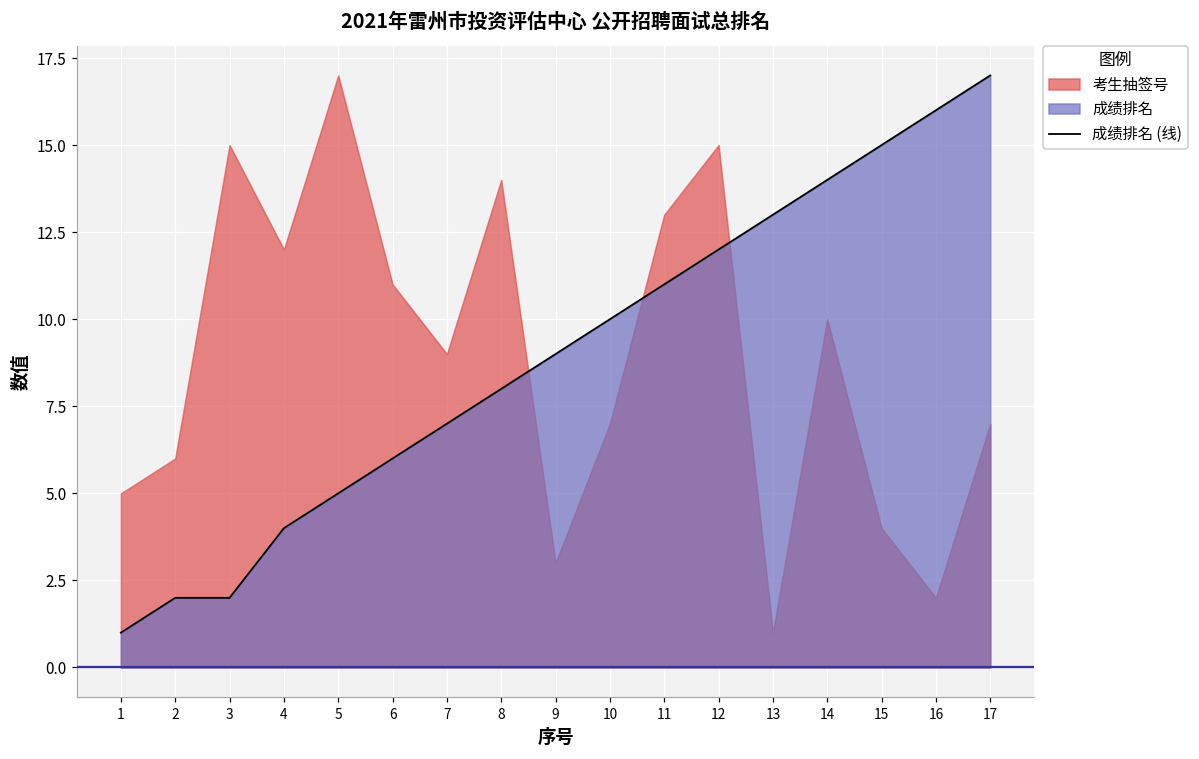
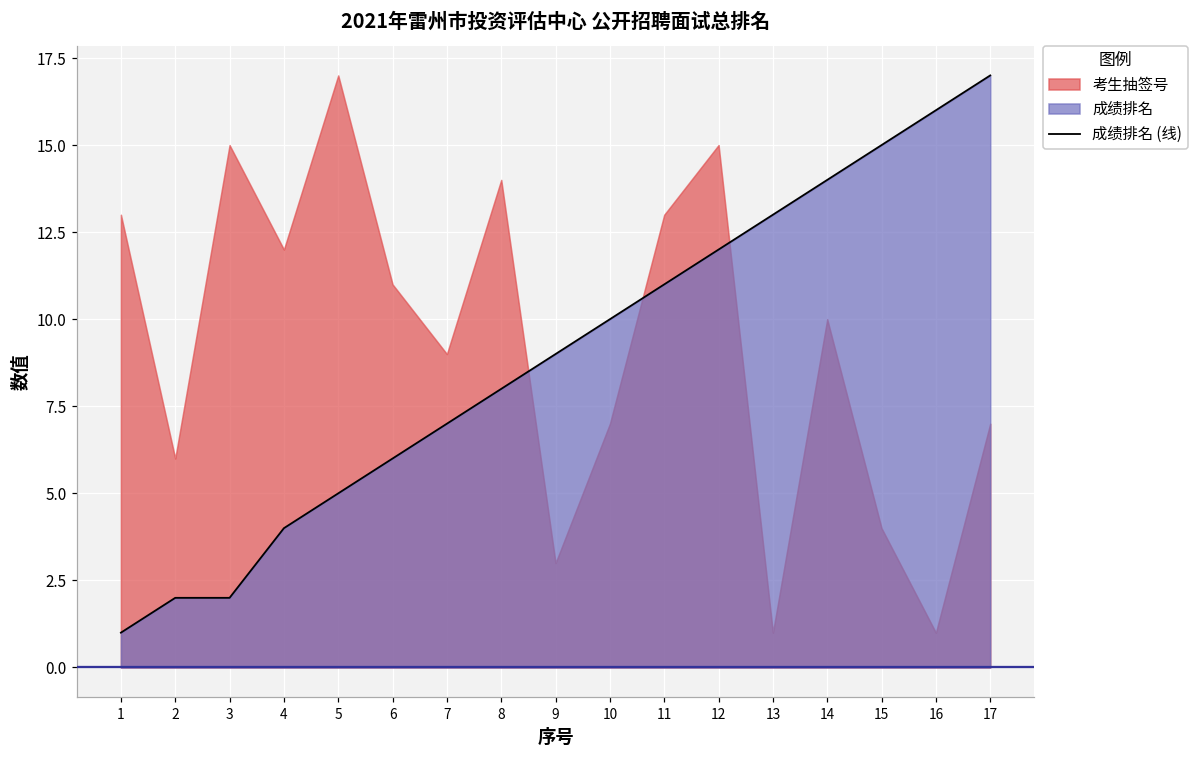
考生抽签号, 1: 5 -> 13
考生抽签号, 16: 2 -> 1
